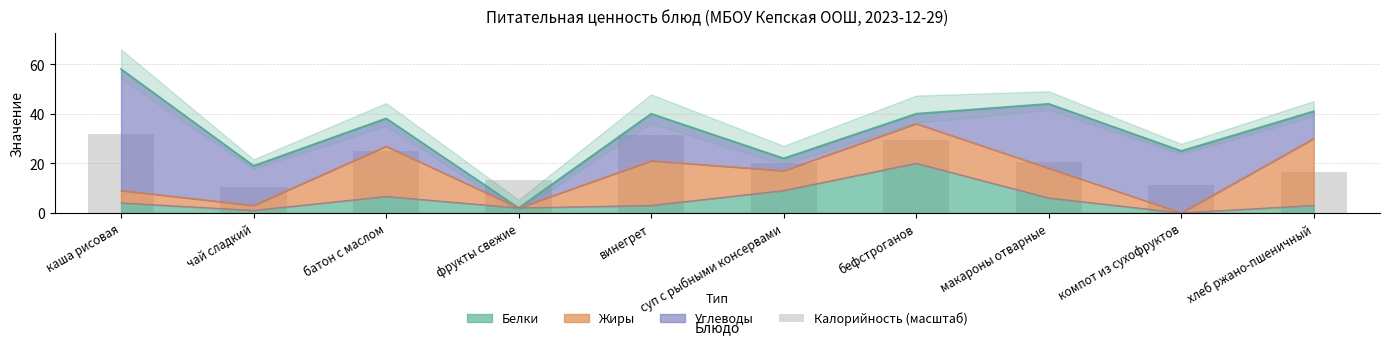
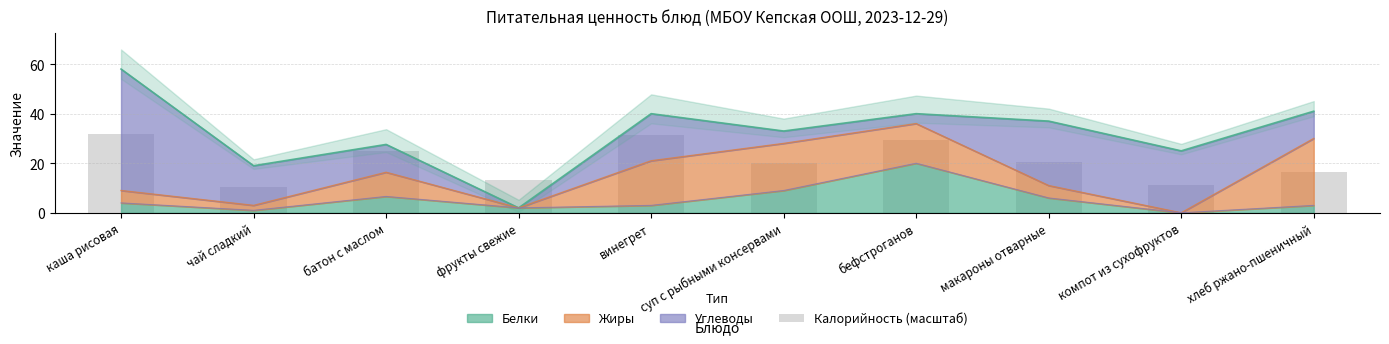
Жиры, батон с маслом: 20 -> 10
Жиры, суп с рыбными консервами: 8 -> 19
Жиры, макароны отварные: 12 -> 5
